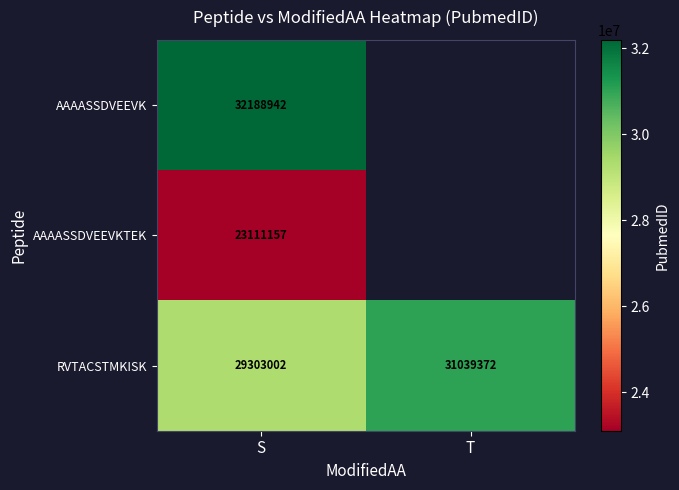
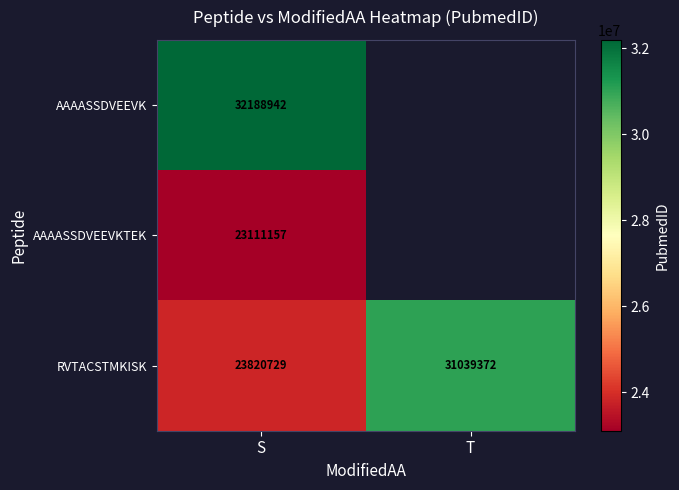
RVTACSTMKISK, S: 29303002 -> 23820729
